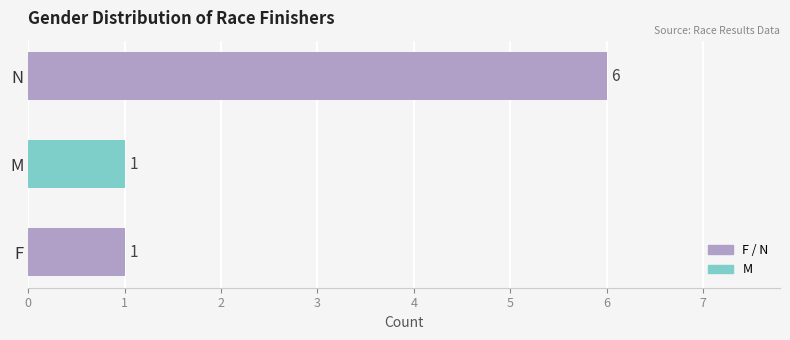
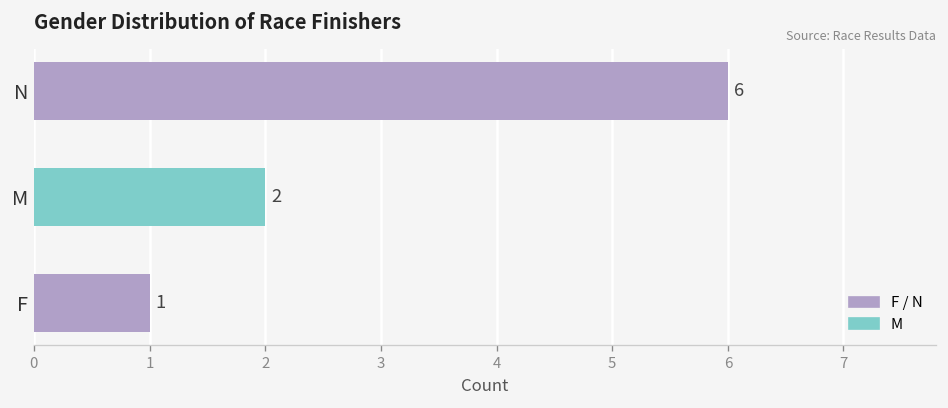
M: 1 -> 2
